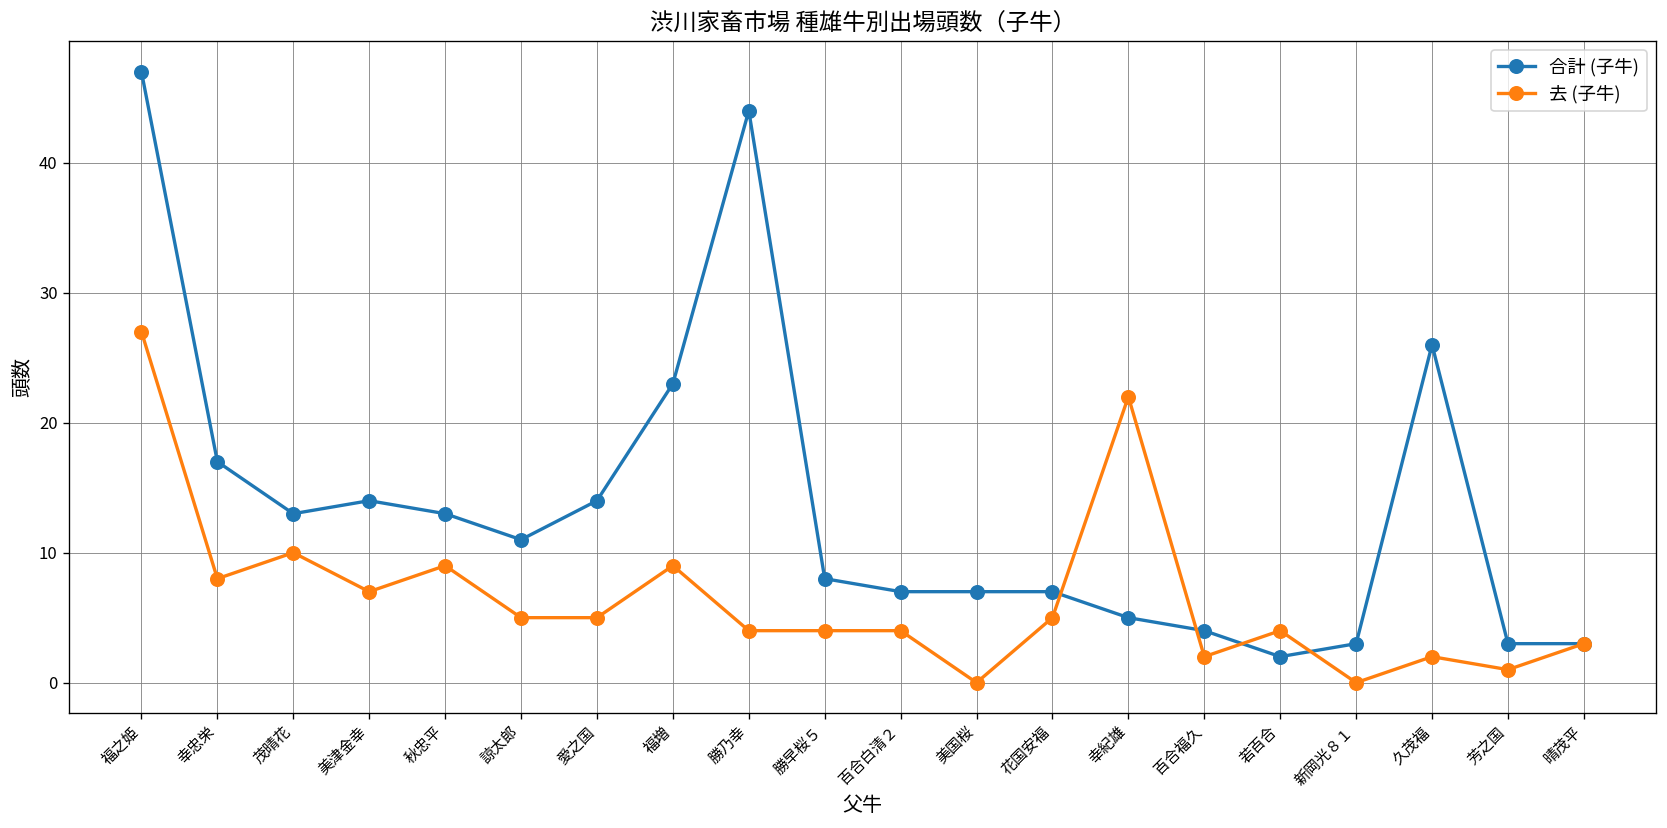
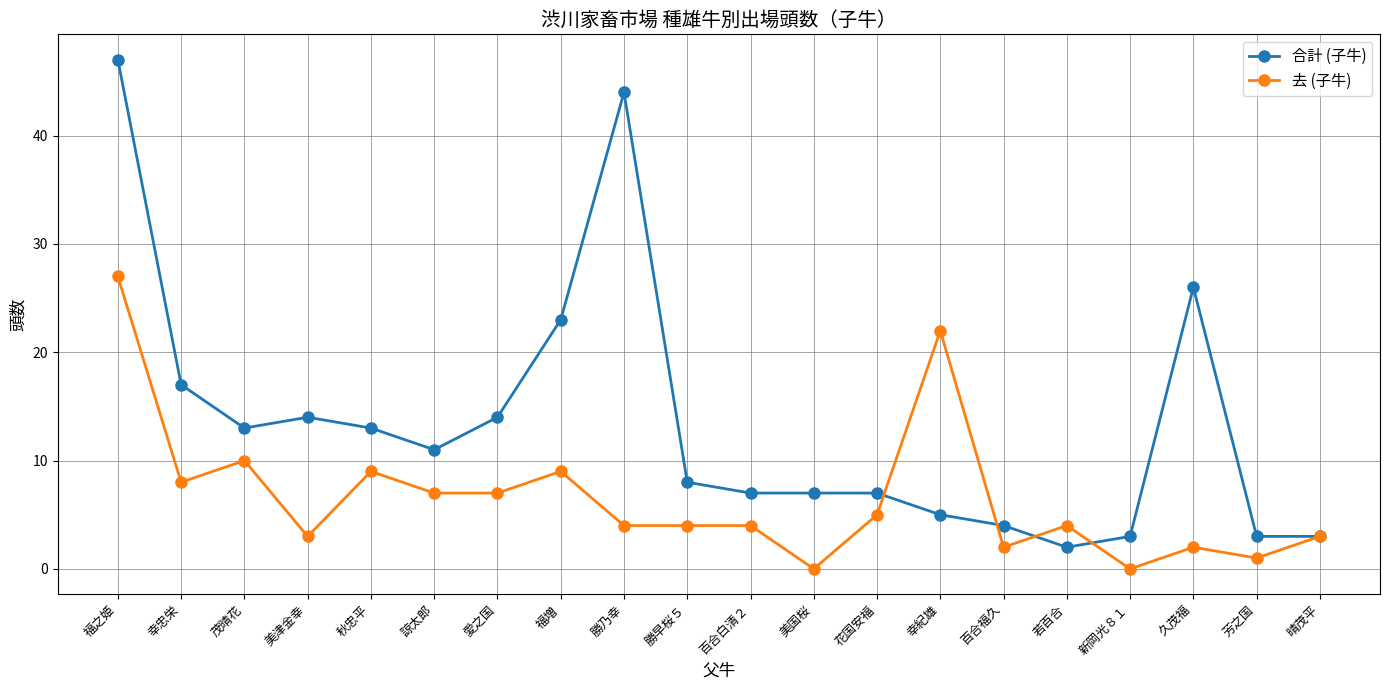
去 (子牛), 美津金幸: 7 -> 3
去 (子牛), 諒太郎: 5 -> 7
去 (子牛), 愛之国: 5 -> 7
